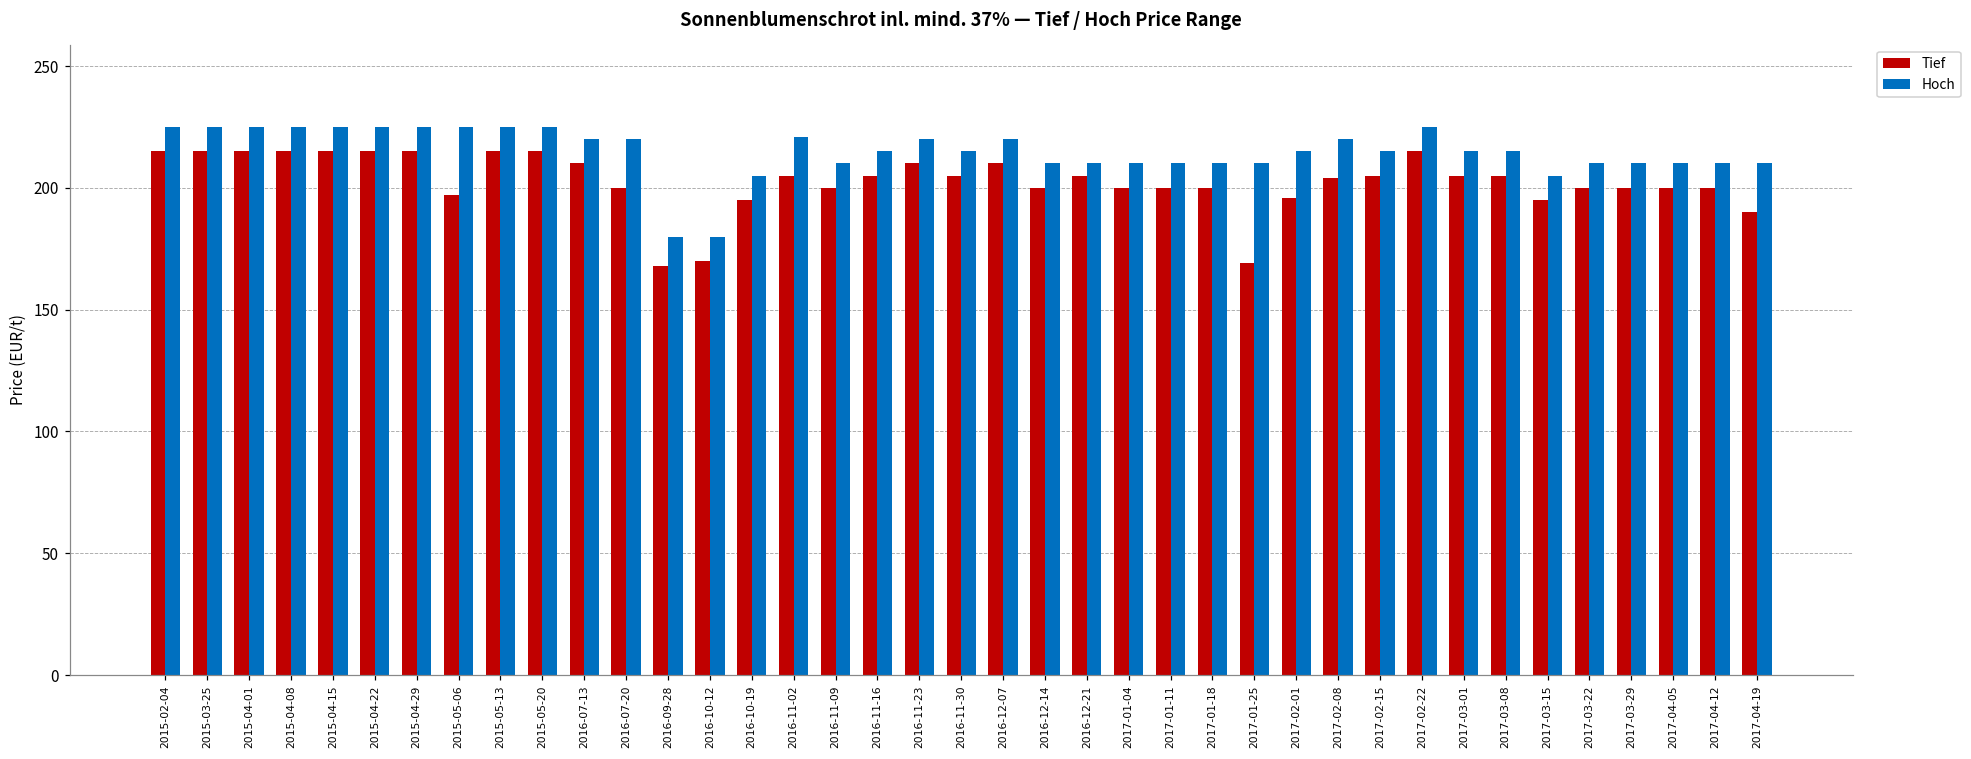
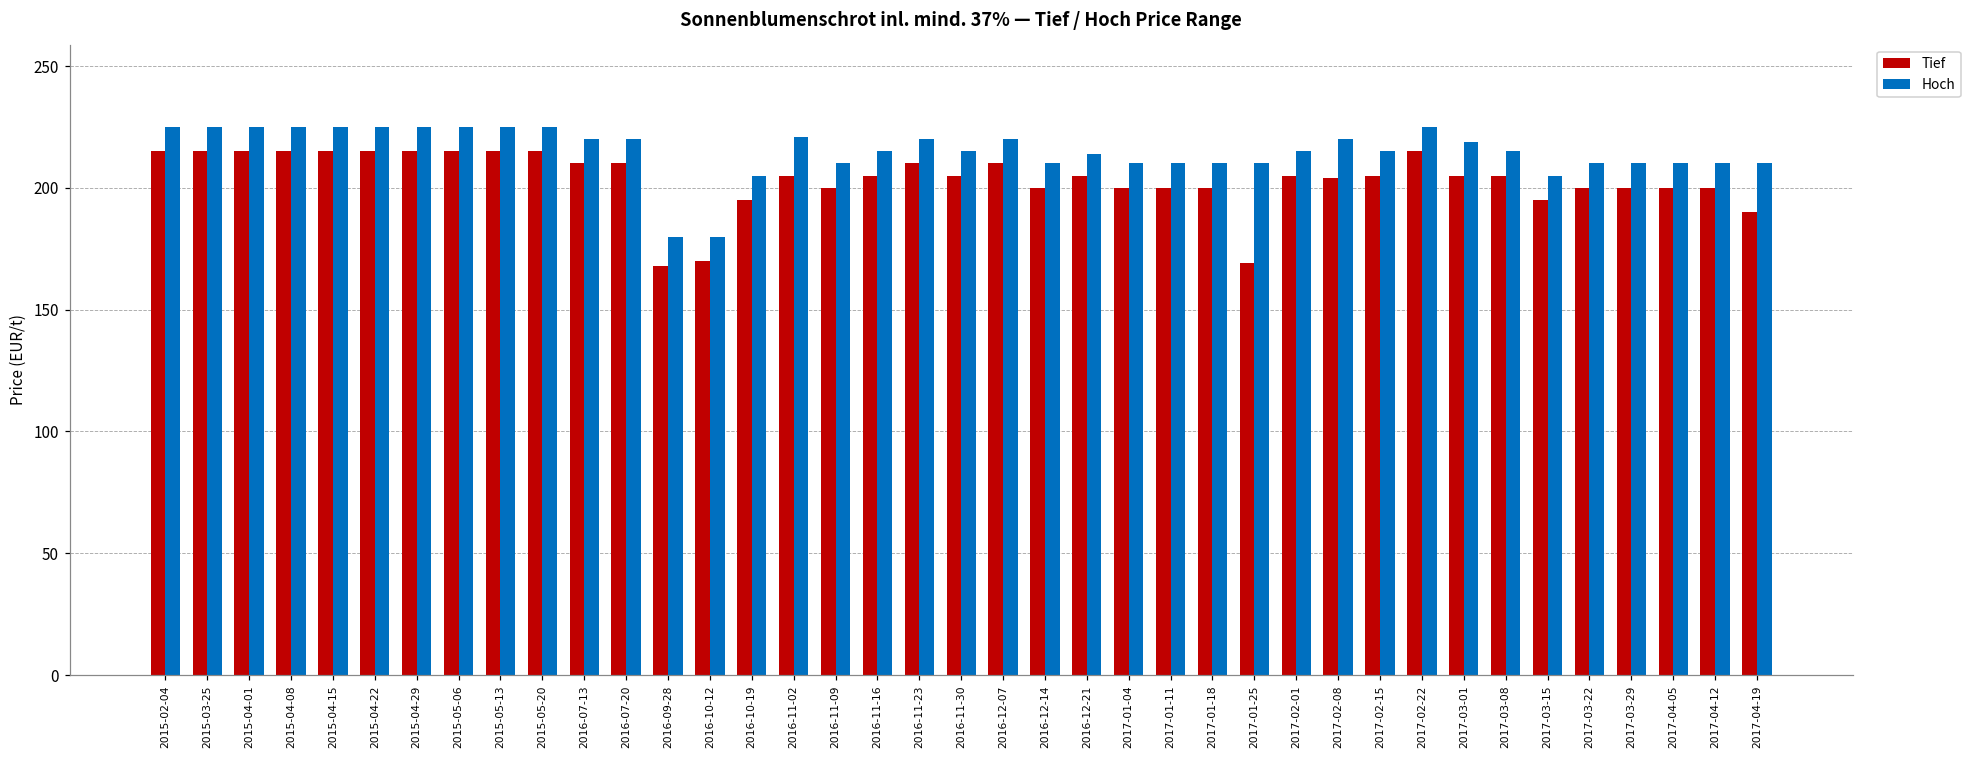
Tief, 2015-05-06: 197 -> 215
Tief, 2016-07-20: 200 -> 210
Hoch, 2016-12-21: 210 -> 214
Tief, 2017-02-01: 196 -> 205
Hoch, 2017-03-01: 215 -> 219
